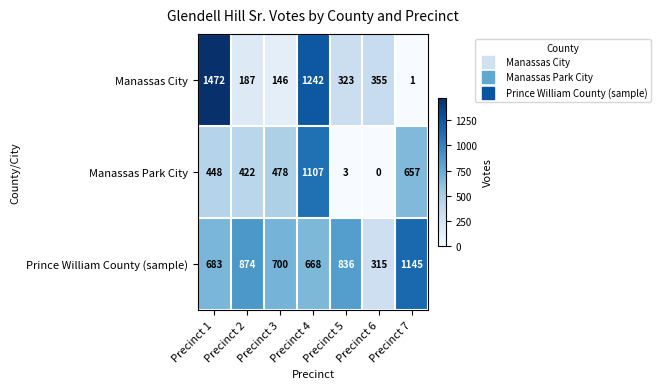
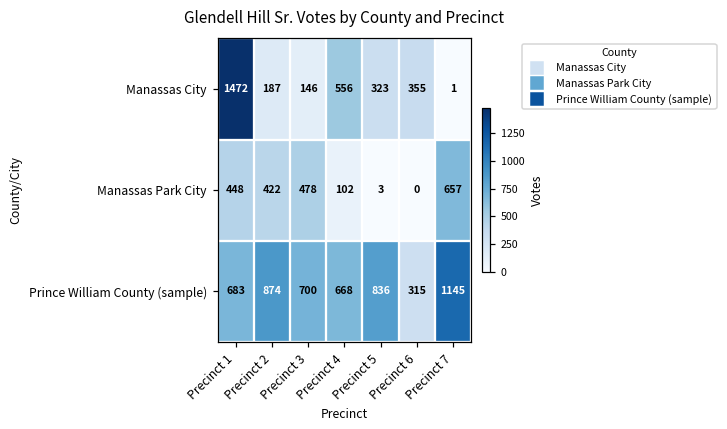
Manassas City, Precinct 4: 1242 -> 556
Manassas Park City, Precinct 4: 1107 -> 102
